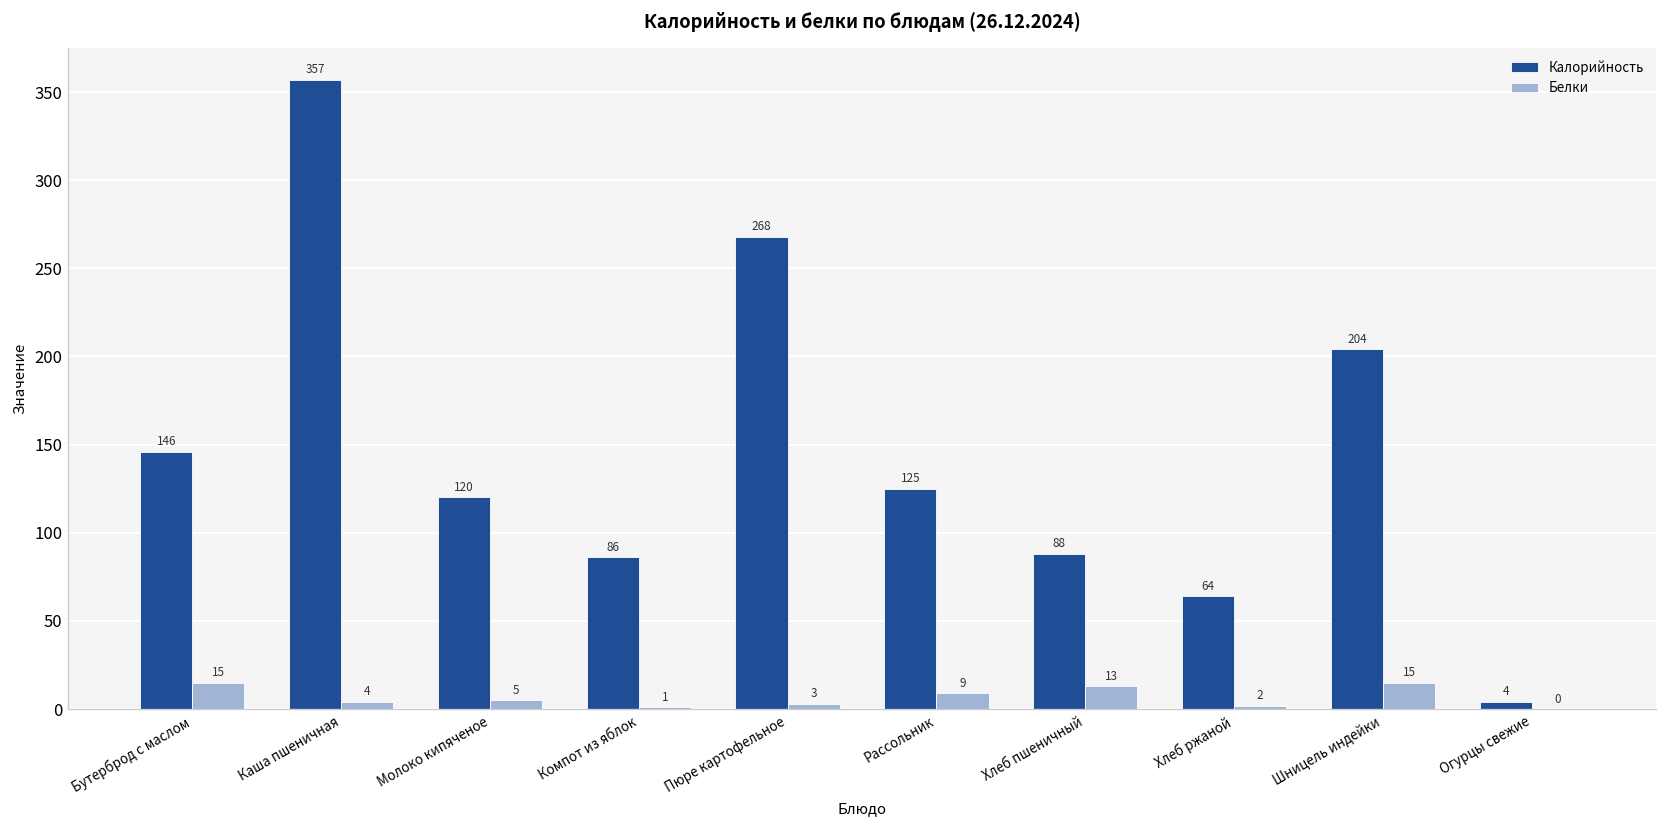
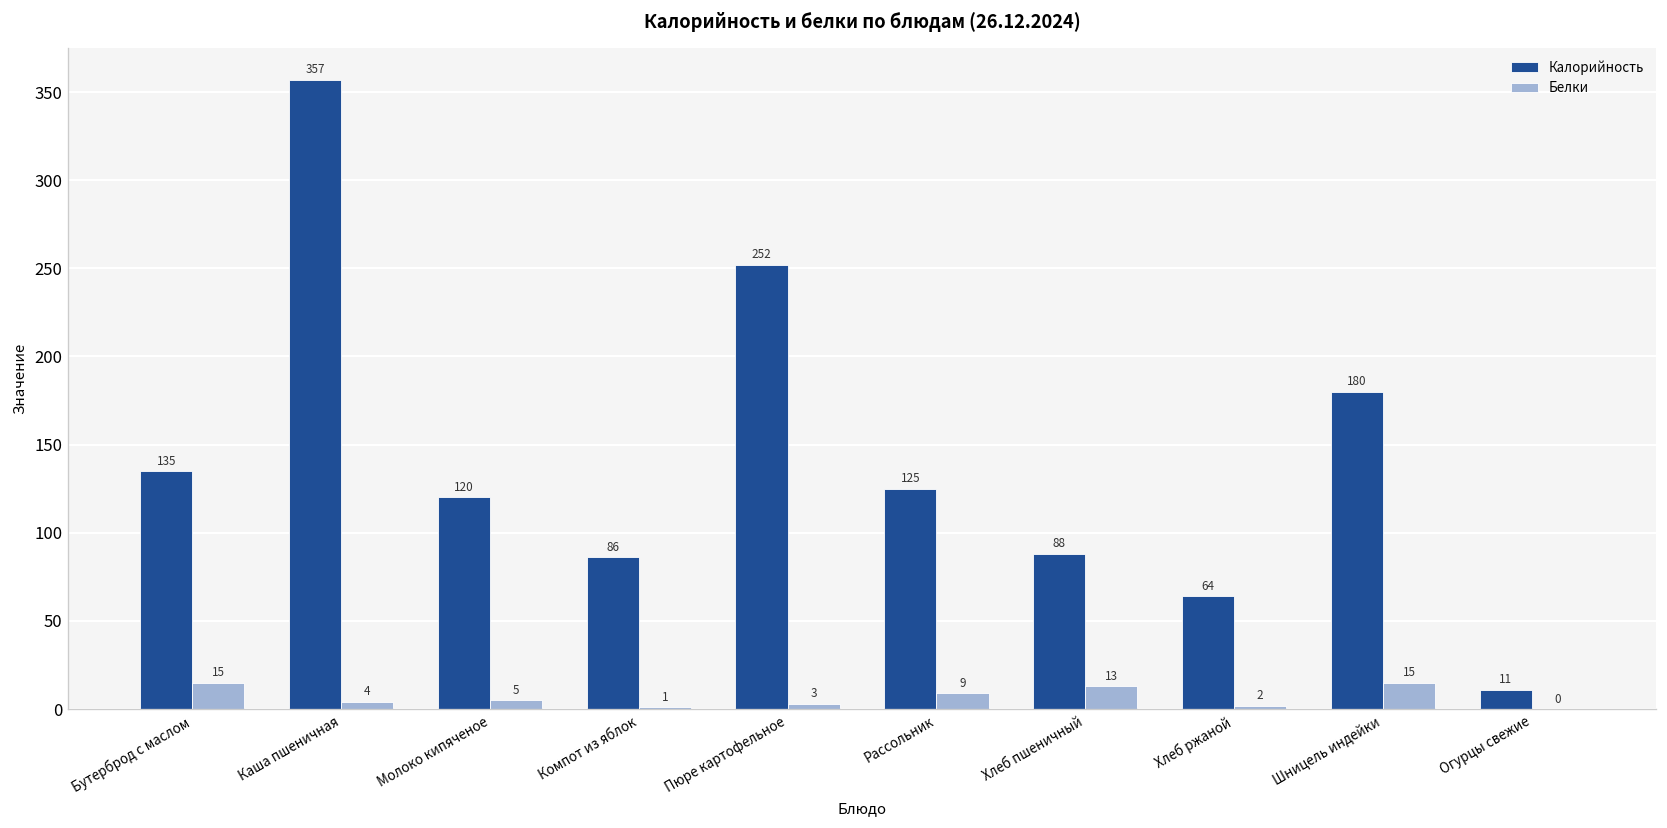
Калорийность, Бутерброд с маслом: 146 -> 135
Калорийность, Пюре картофельное: 268 -> 252
Калорийность, Шницель индейки: 204 -> 180
Калорийность, Огурцы свежие: 4 -> 11
